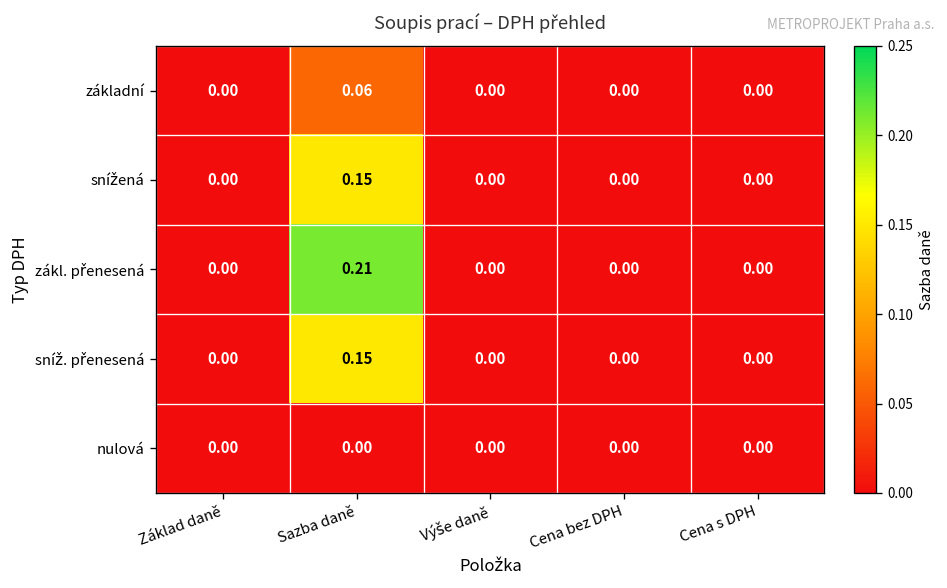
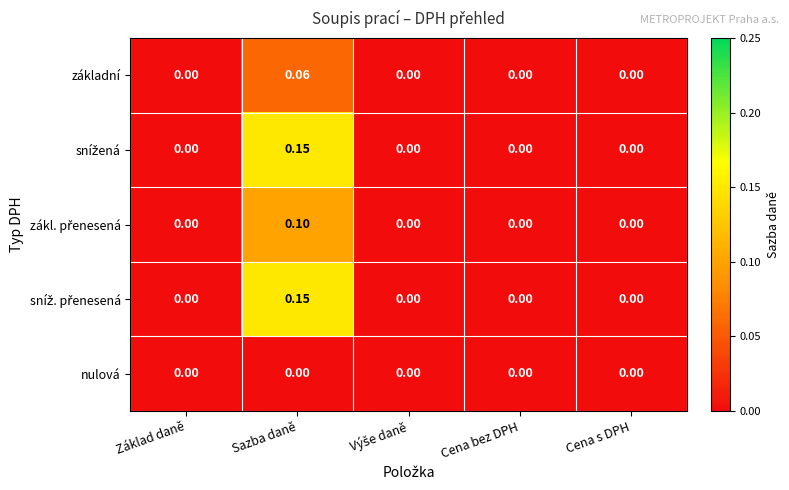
zákl. přenesená, Sazba daně: 0.21 -> 0.10
